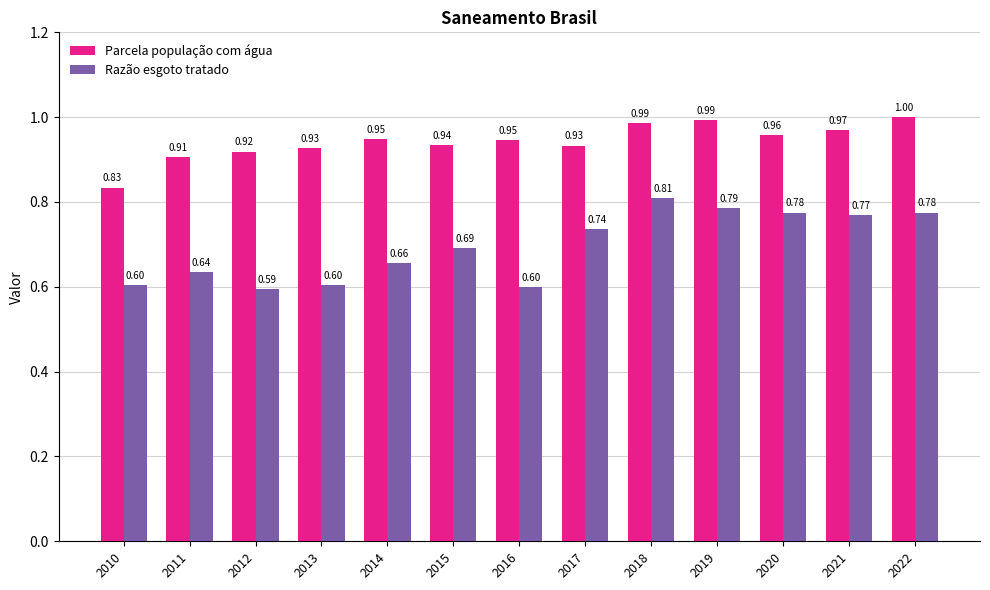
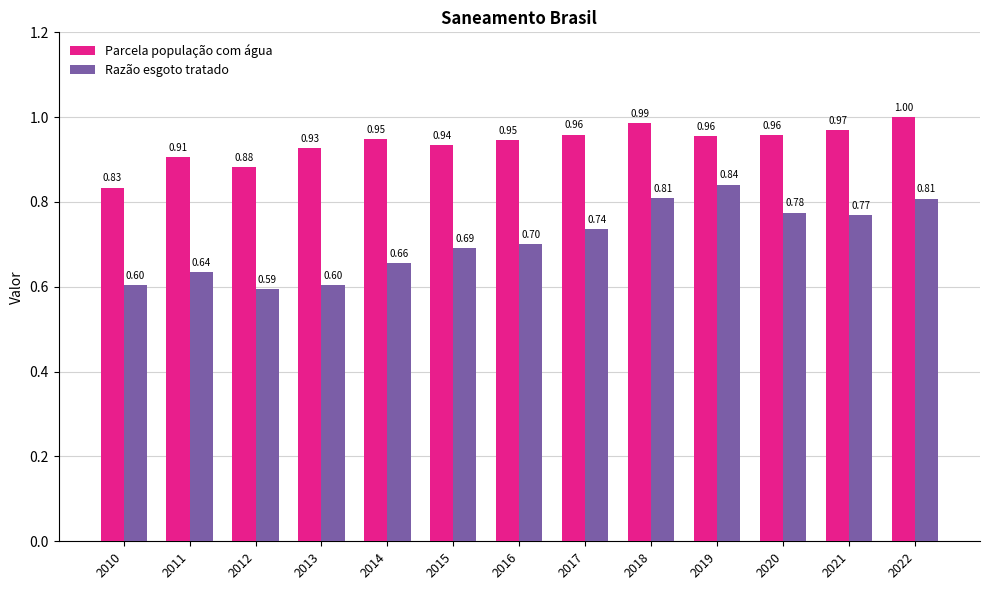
Parcela população com água, 2012: 0.92 -> 0.88
Razão esgoto tratado, 2016: 0.60 -> 0.70
Parcela população com água, 2017: 0.93 -> 0.96
Parcela população com água, 2019: 0.99 -> 0.96
Razão esgoto tratado, 2019: 0.79 -> 0.84
Razão esgoto tratado, 2022: 0.78 -> 0.81
